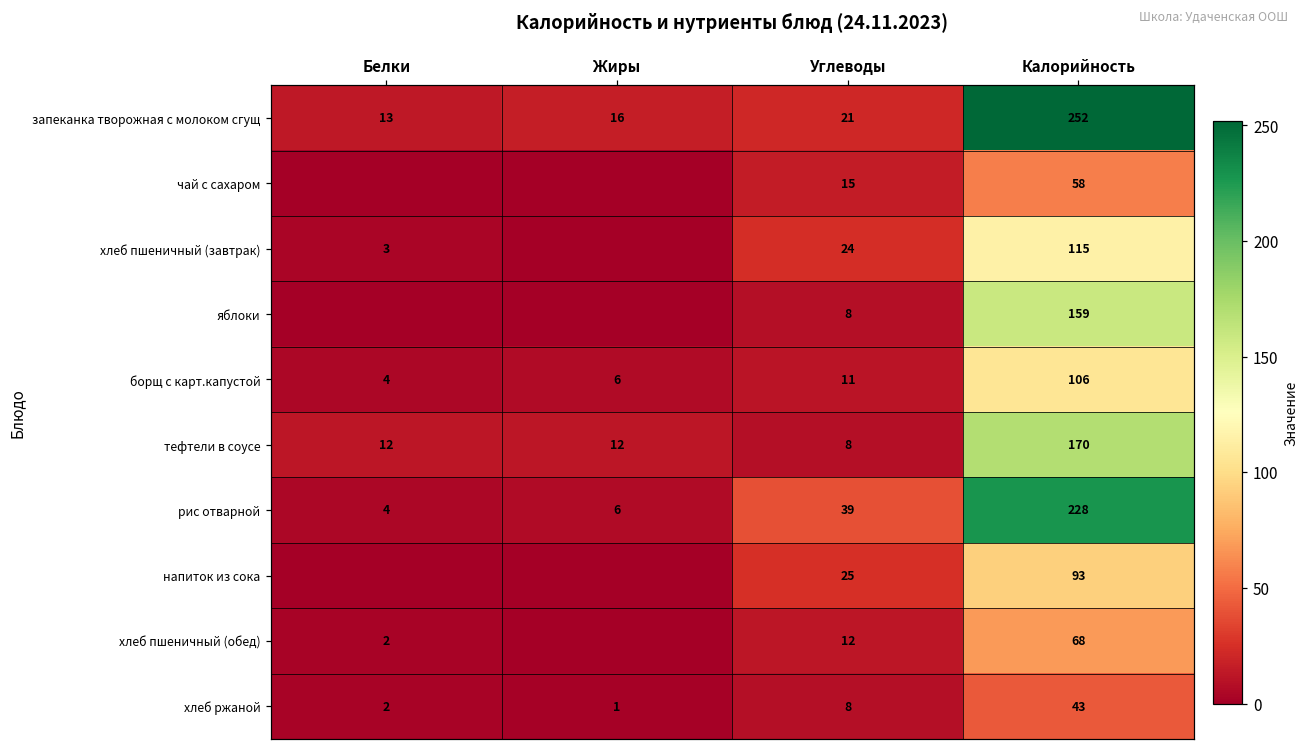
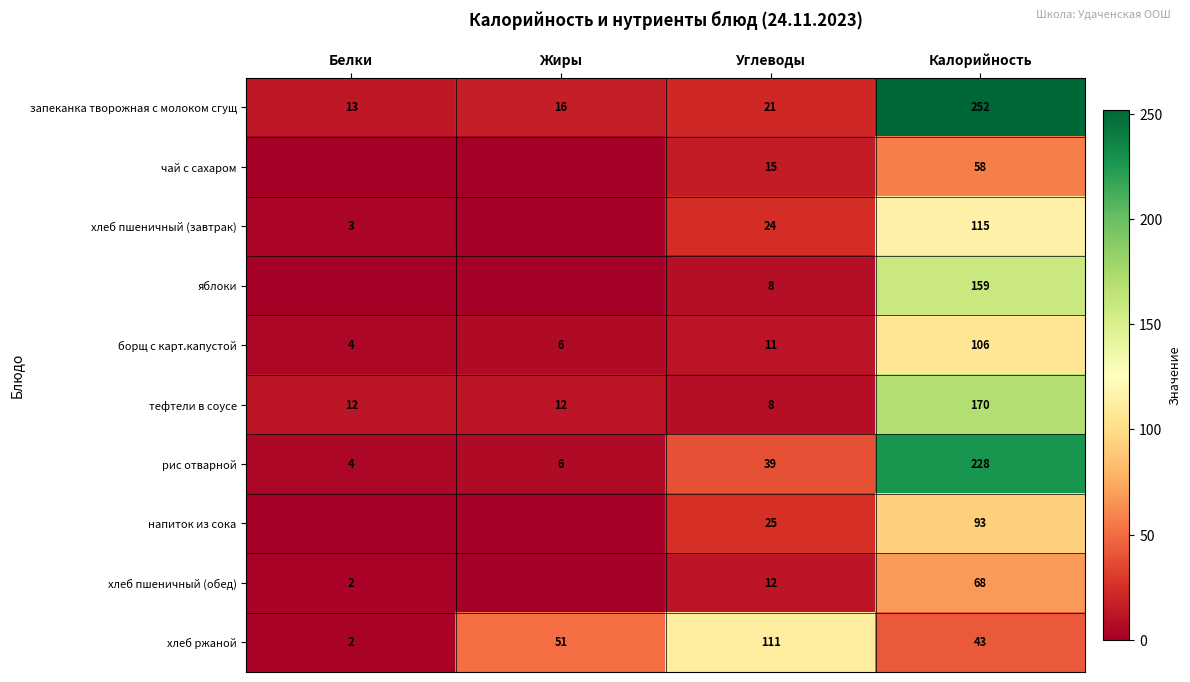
хлеб ржаной, Жиры: 1 -> 51
хлеб ржаной, Углеводы: 8 -> 111
